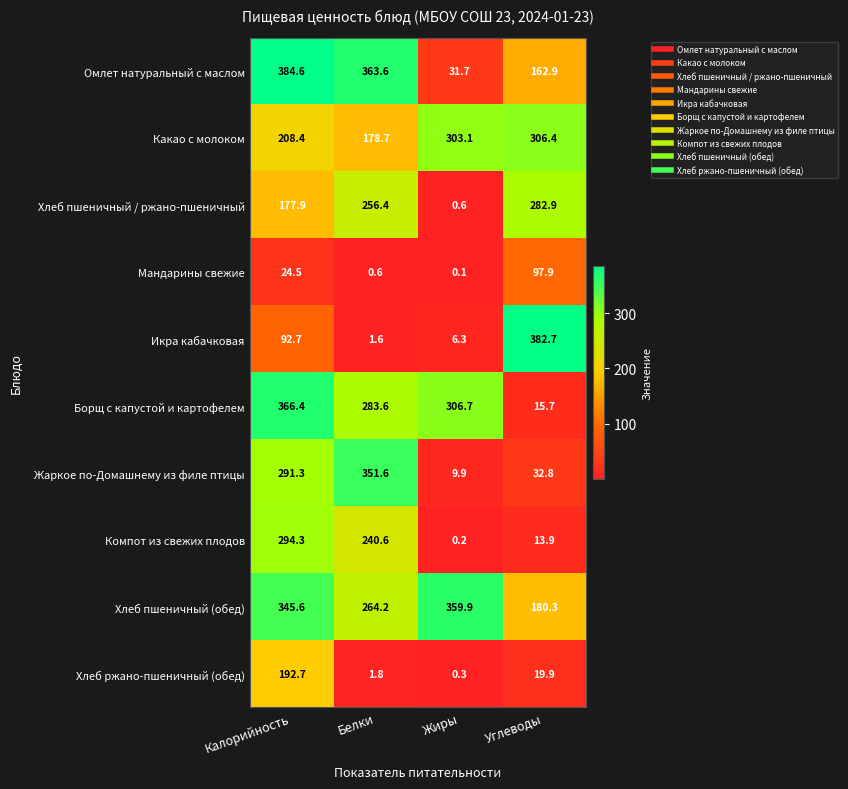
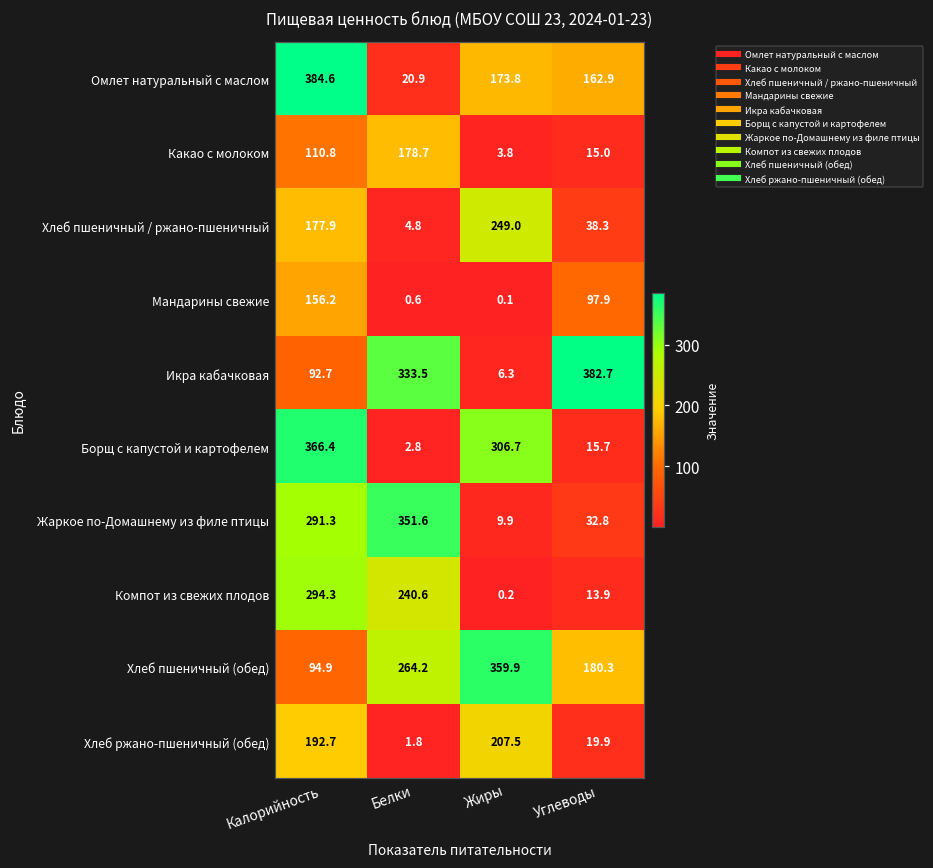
Омлет натуральный с маслом, Белки: 363.6 -> 20.9
Омлет натуральный с маслом, Жиры: 31.7 -> 173.8
Какао с молоком, Калорийность: 208.4 -> 110.8
Какао с молоком, Жиры: 303.1 -> 3.8
Какао с молоком, Углеводы: 306.4 -> 15.0
Хлеб пшеничный / ржано-пшеничный, Белки: 256.4 -> 4.8
Хлеб пшеничный / ржано-пшеничный, Жиры: 0.6 -> 249.0
Хлеб пшеничный / ржано-пшеничный, Углеводы: 282.9 -> 38.3
Мандарины свежие, Калорийность: 24.5 -> 156.2
Икра кабачковая, Белки: 1.6 -> 333.5
Борщ с капустой и картофелем, Белки: 283.6 -> 2.8
Хлеб пшеничный (обед), Калорийность: 345.6 -> 94.9
Хлеб ржано-пшеничный (обед), Жиры: 0.3 -> 207.5
